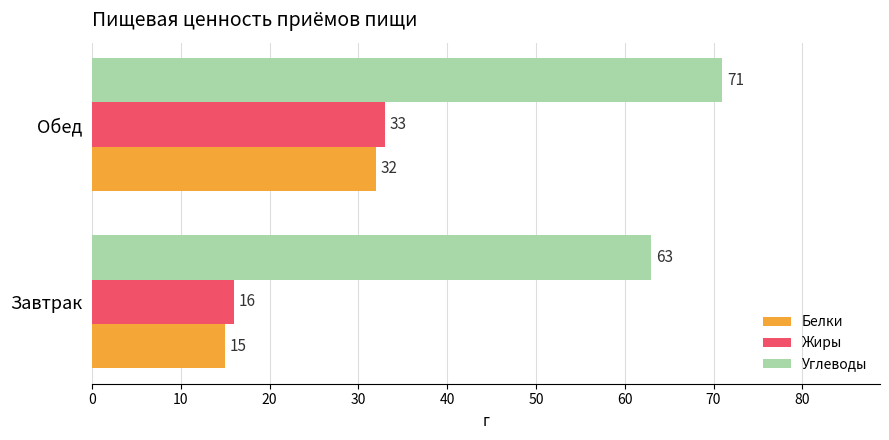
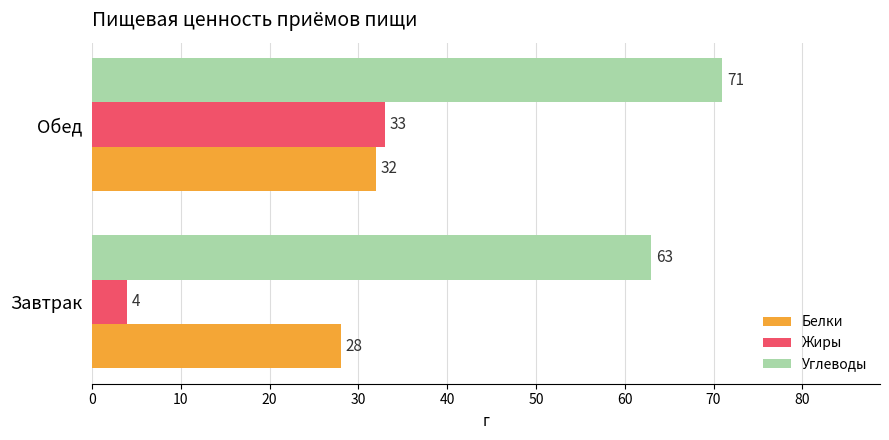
Жиры, Завтрак: 16 -> 4
Белки, Завтрак: 15 -> 28
